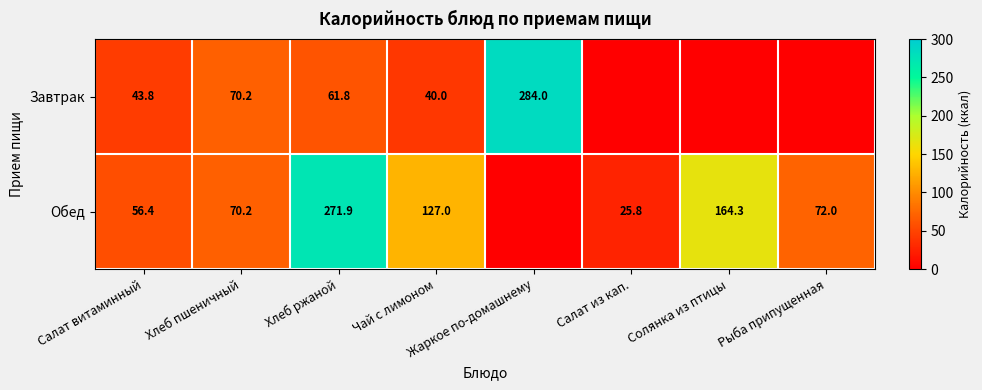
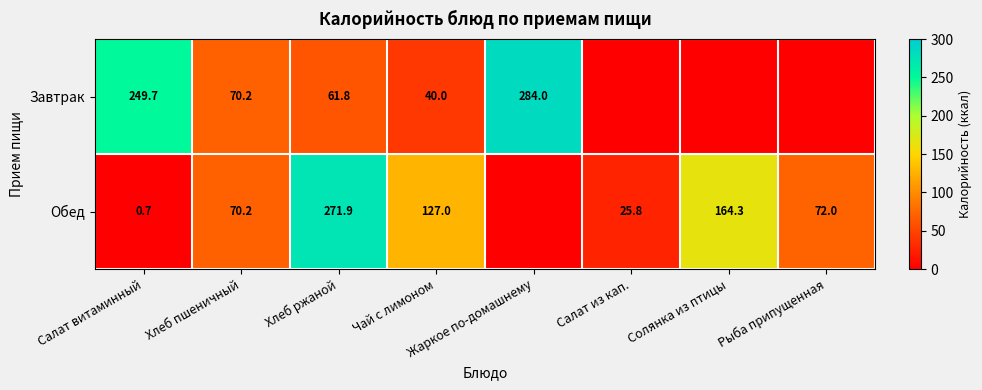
Завтрак, Салат витаминный: 43.8 -> 249.7
Обед, Салат витаминный: 56.4 -> 0.7
